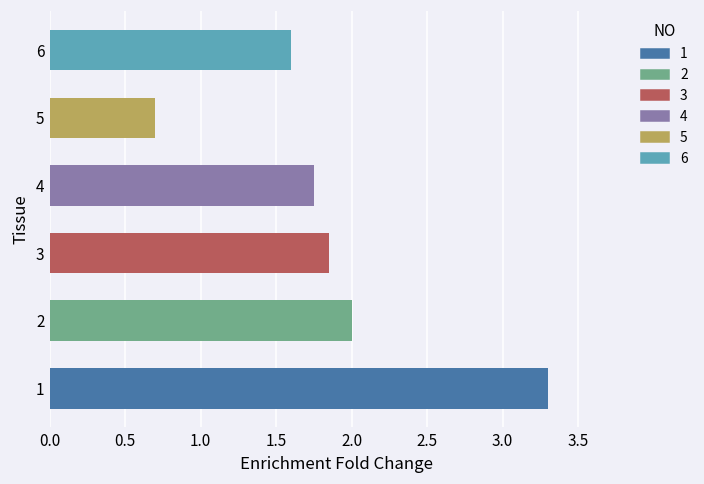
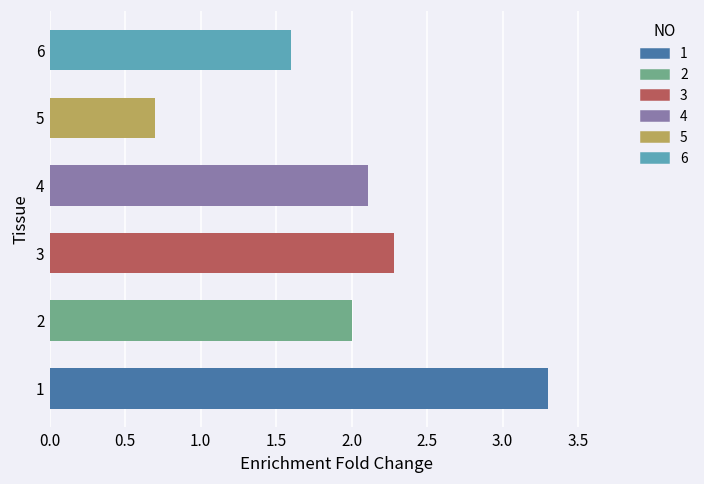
4: 1.75 -> 2.11
3: 1.85 -> 2.28
